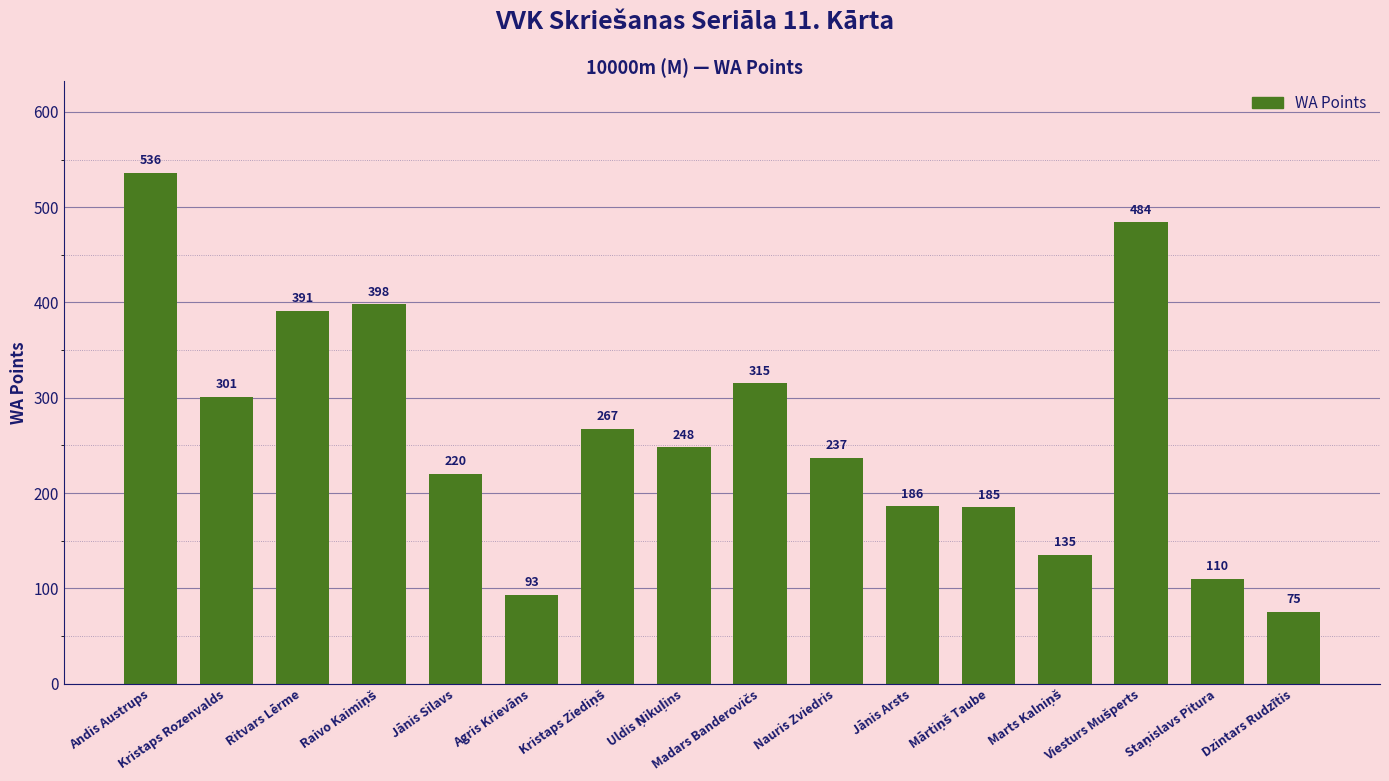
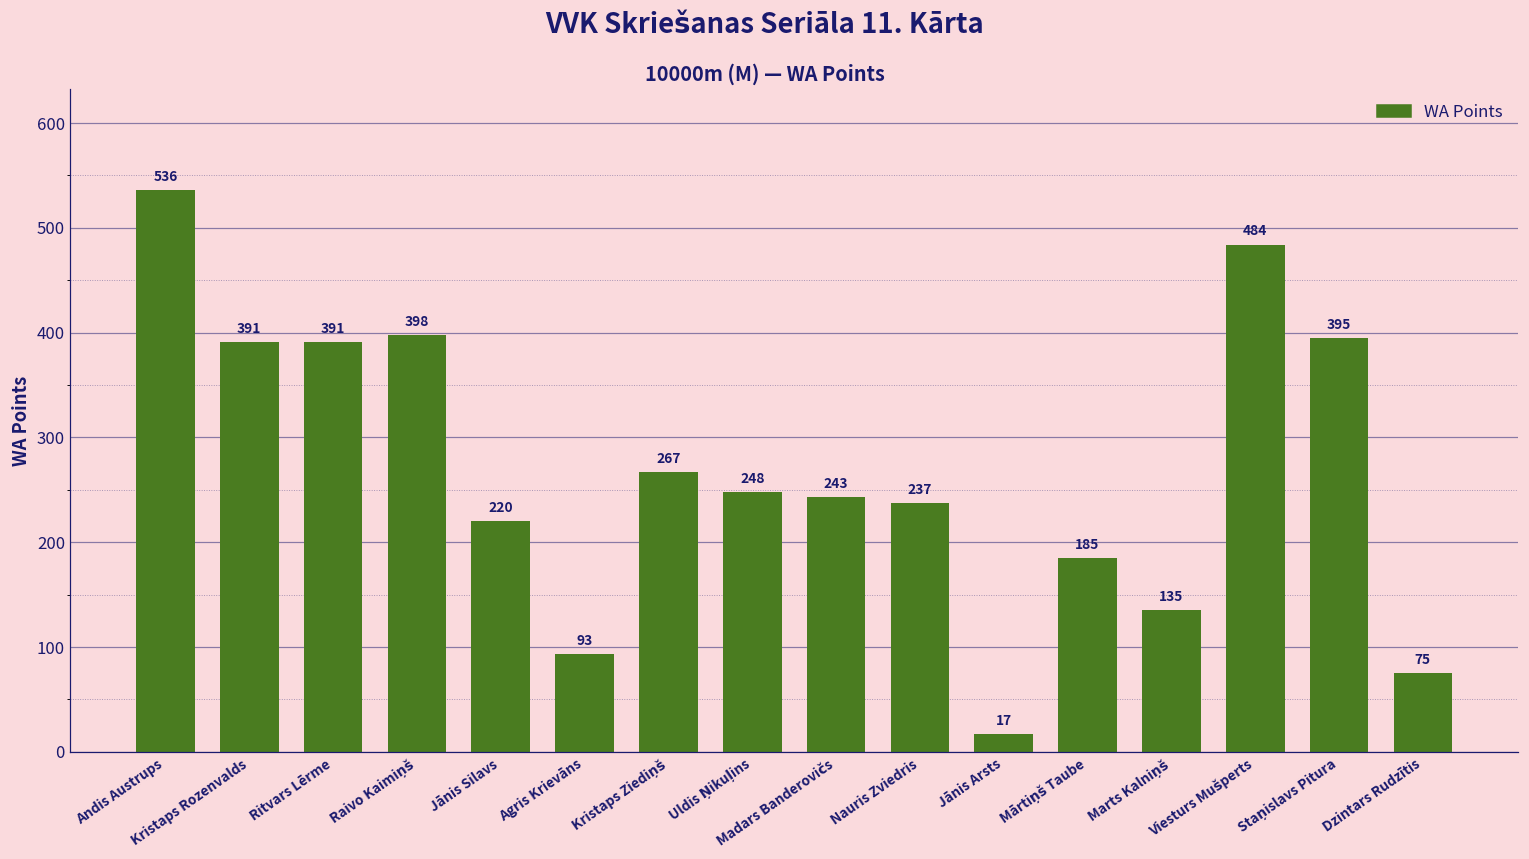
Kristaps Rozenvalds: 301 -> 391
Madars Banderovičs: 315 -> 243
Jānis Arsts: 186 -> 17
Staņislavs Pitura: 110 -> 395
